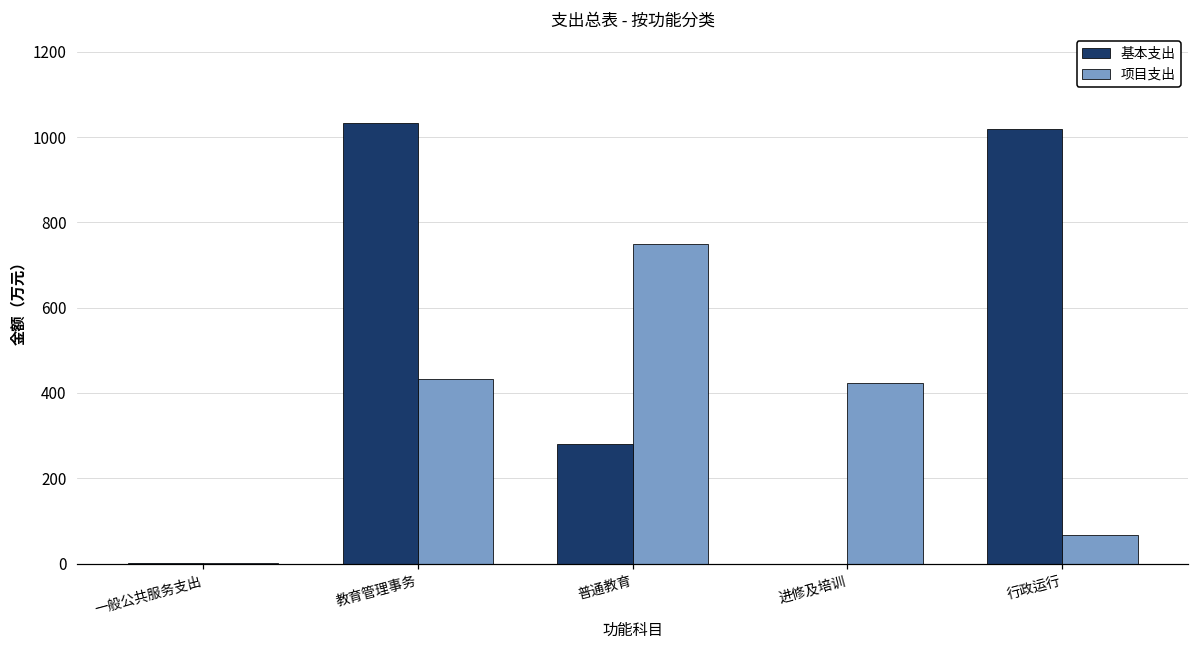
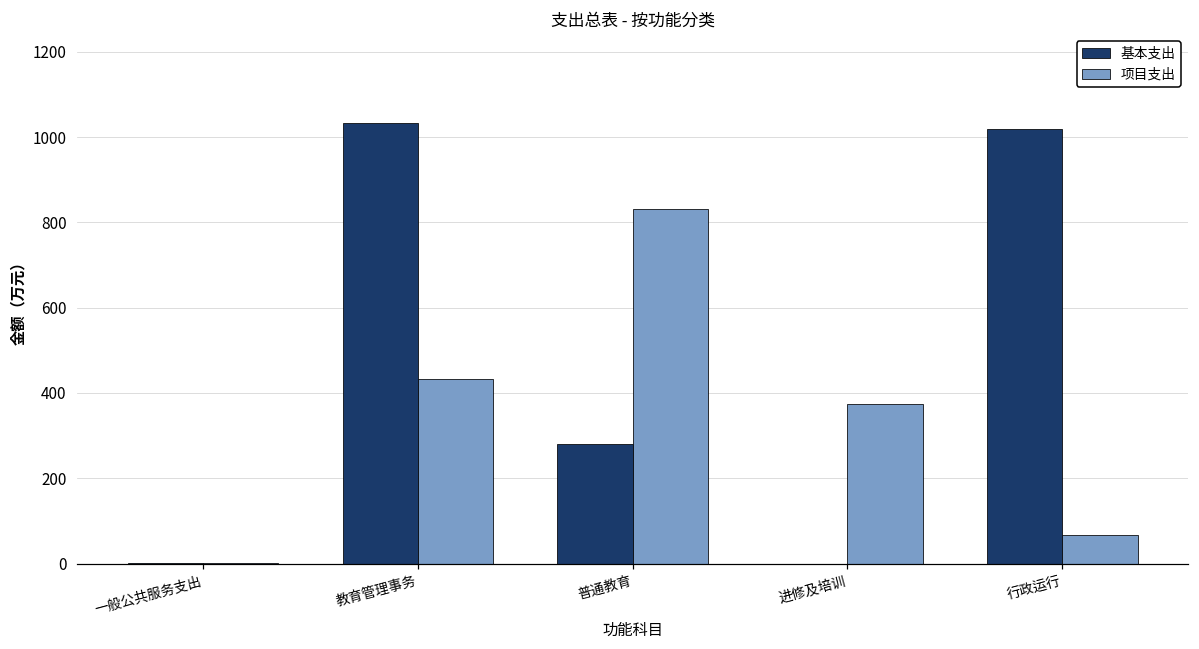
项目支出, 普通教育: 750 -> 830
项目支出, 进修及培训: 420 -> 370
